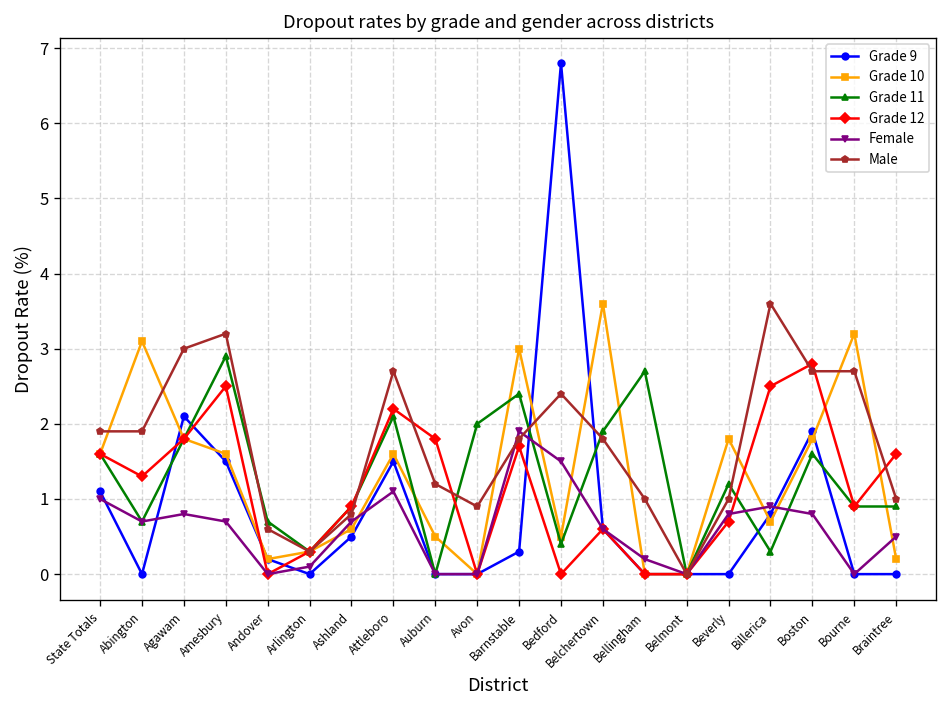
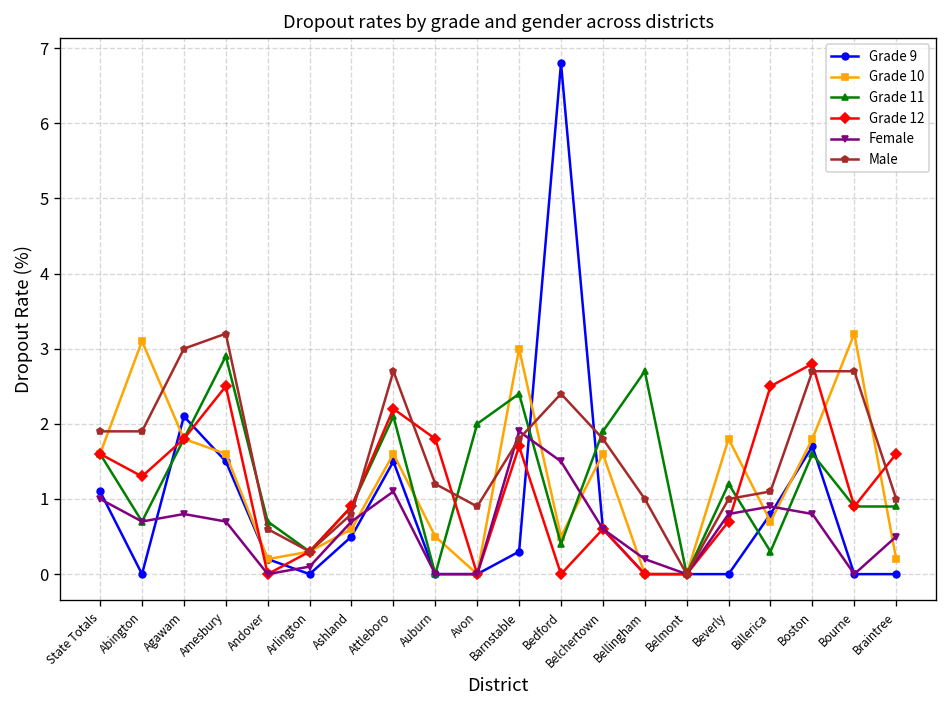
Grade 10, Belchertown: 3.6 -> 1.6
Male, Billerica: 3.6 -> 1.1
Grade 9, Boston: 1.9 -> 1.7
